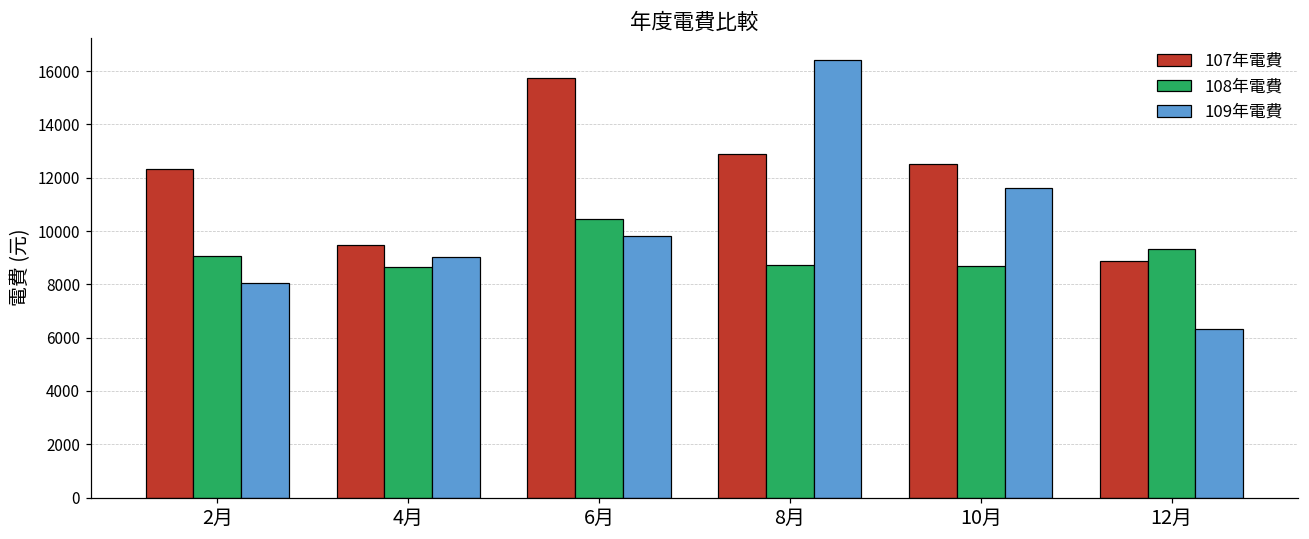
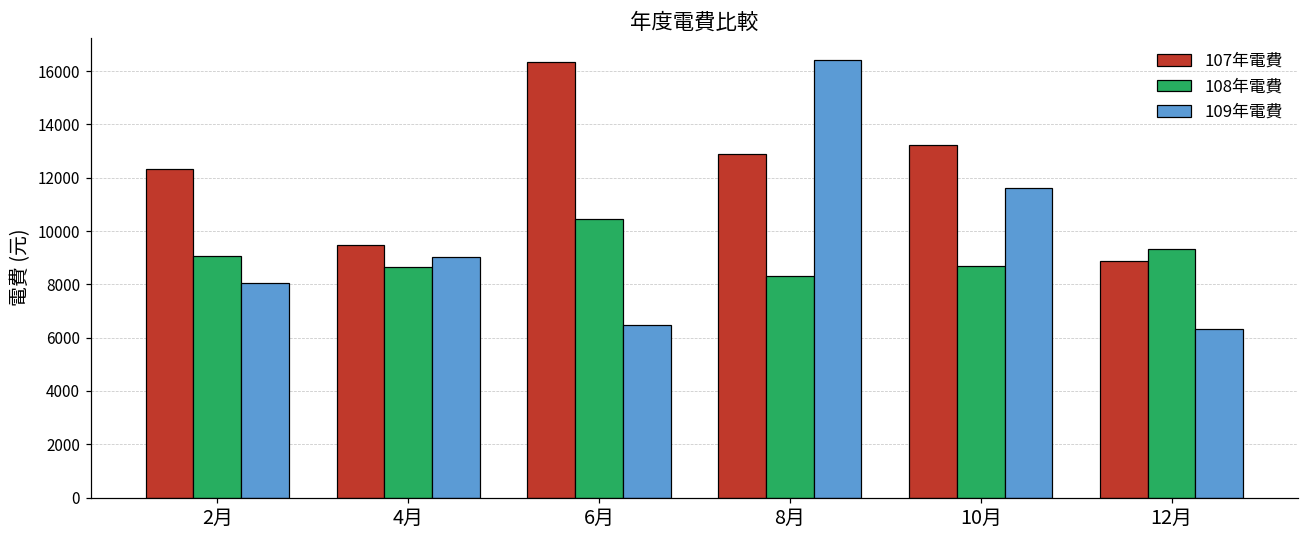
107年電費, 6月: 15700 -> 16400
109年電費, 6月: 9800 -> 6500
108年電費, 8月: 8700 -> 8300
107年電費, 10月: 12500 -> 13200
